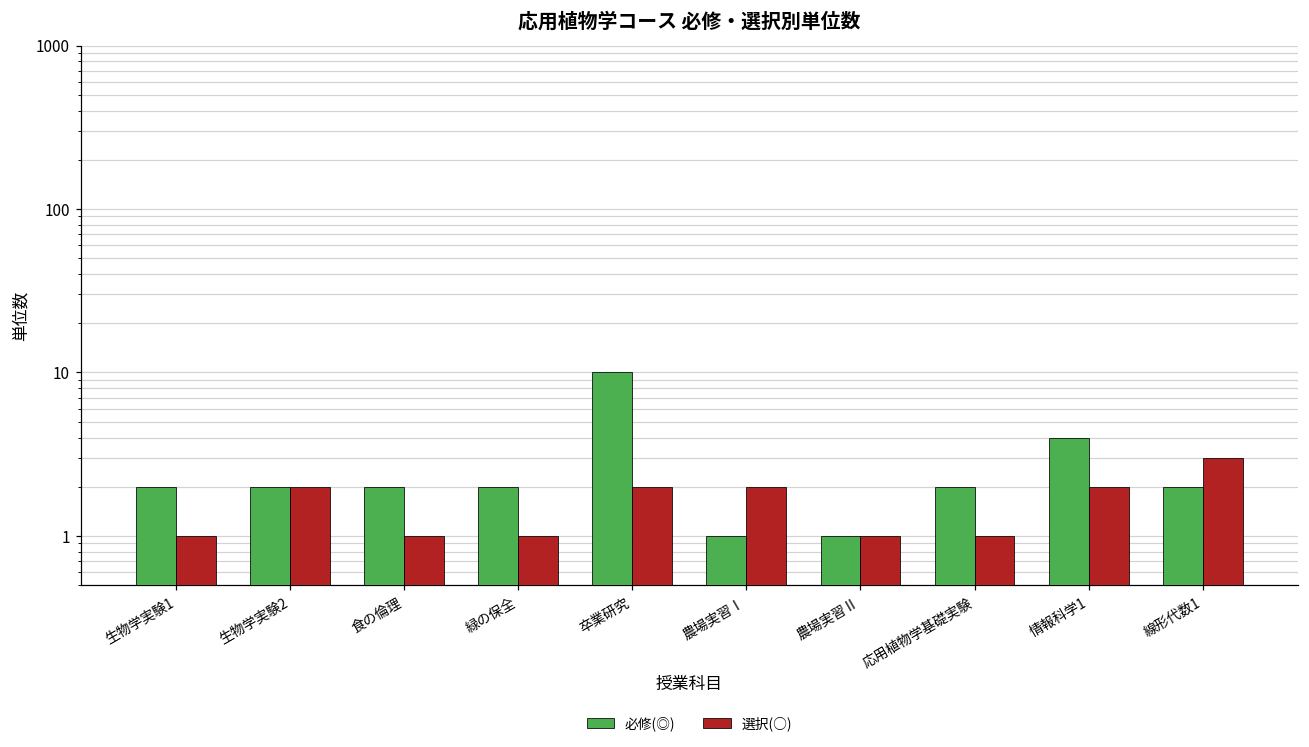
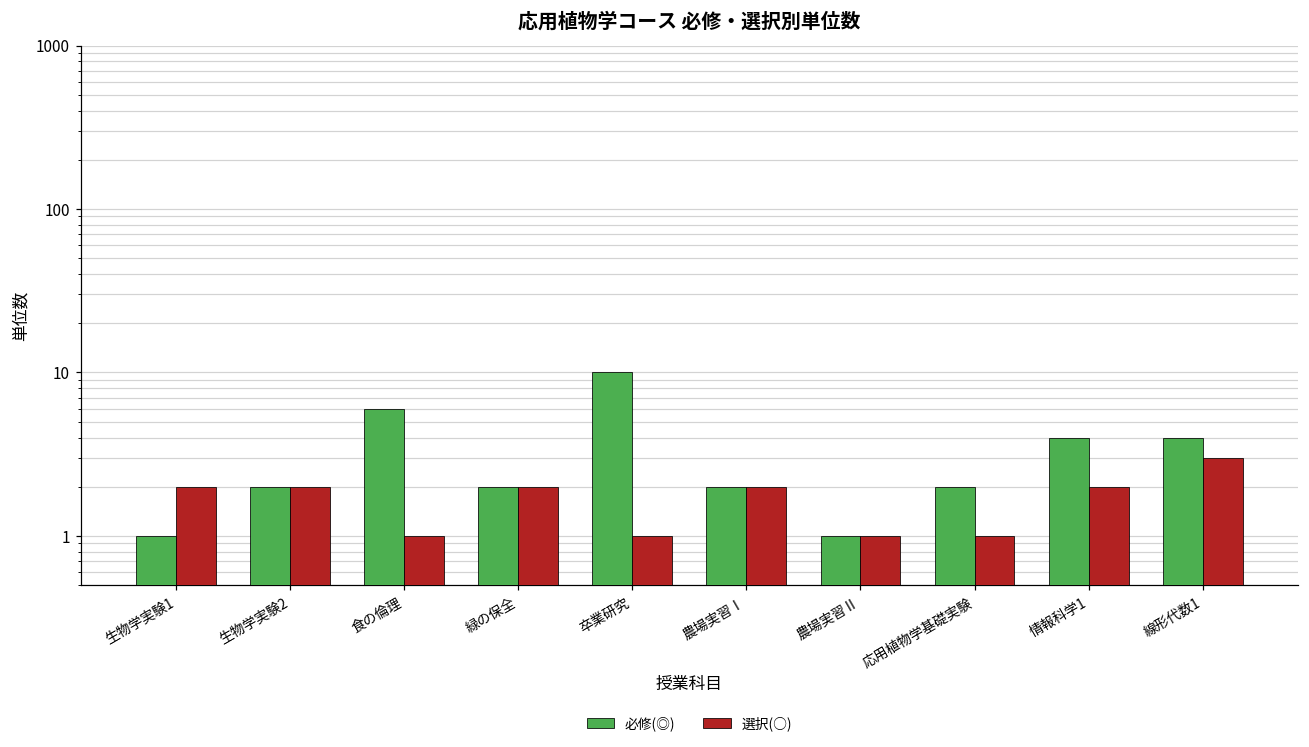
必修(◎), 生物学実験1: 2 -> 1
選択(○), 生物学実験1: 1 -> 2
必修(◎), 食の倫理: 2 -> 6
選択(○), 緑の保全: 1 -> 2
選択(○), 卒業研究: 2 -> 1
必修(◎), 農場実習Ⅰ: 1 -> 2
必修(◎), 線形代数1: 2 -> 4
